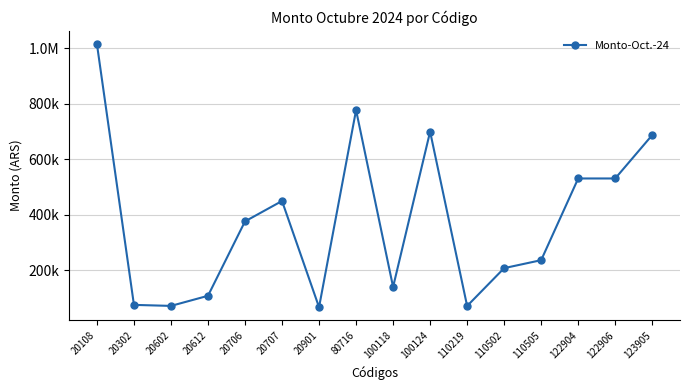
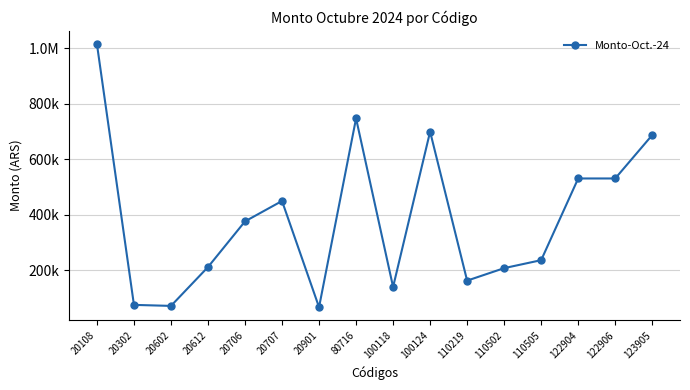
20612: 110000 -> 210000
80716: 780000 -> 750000
110219: 70000 -> 160000
